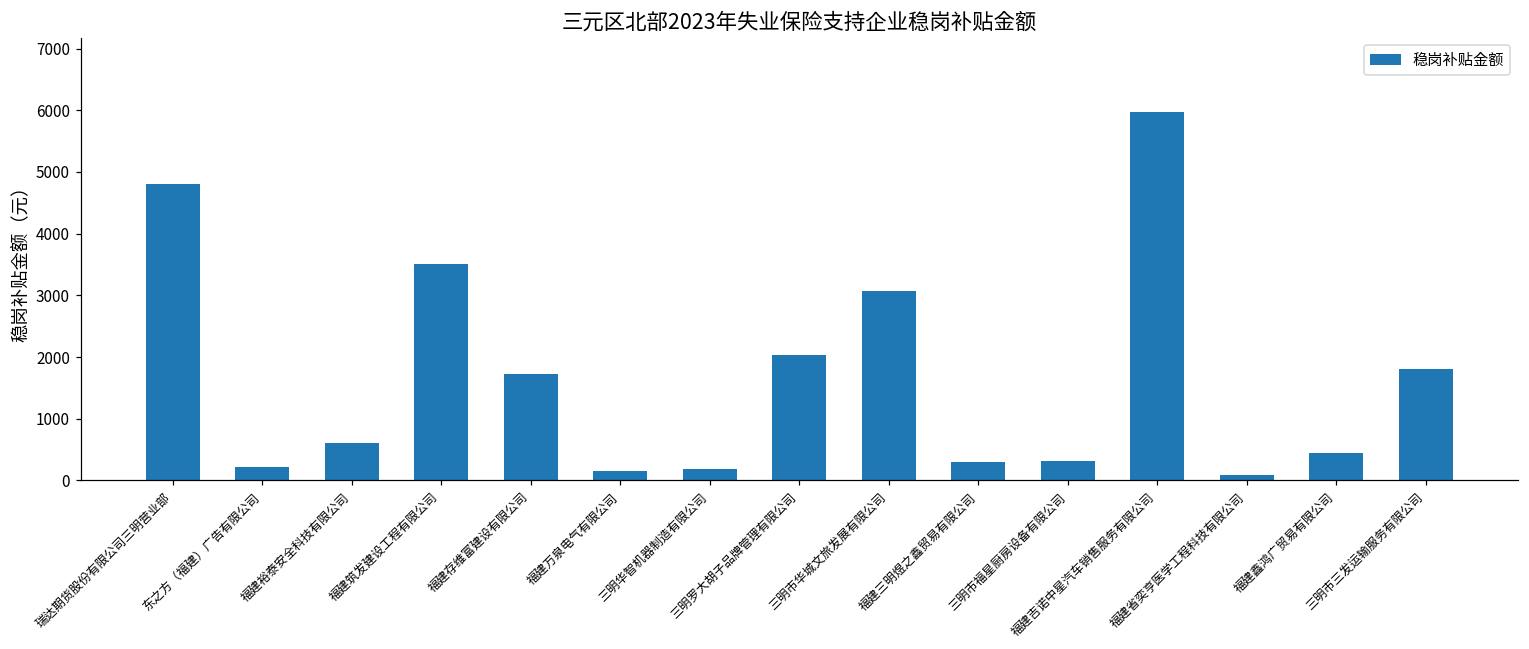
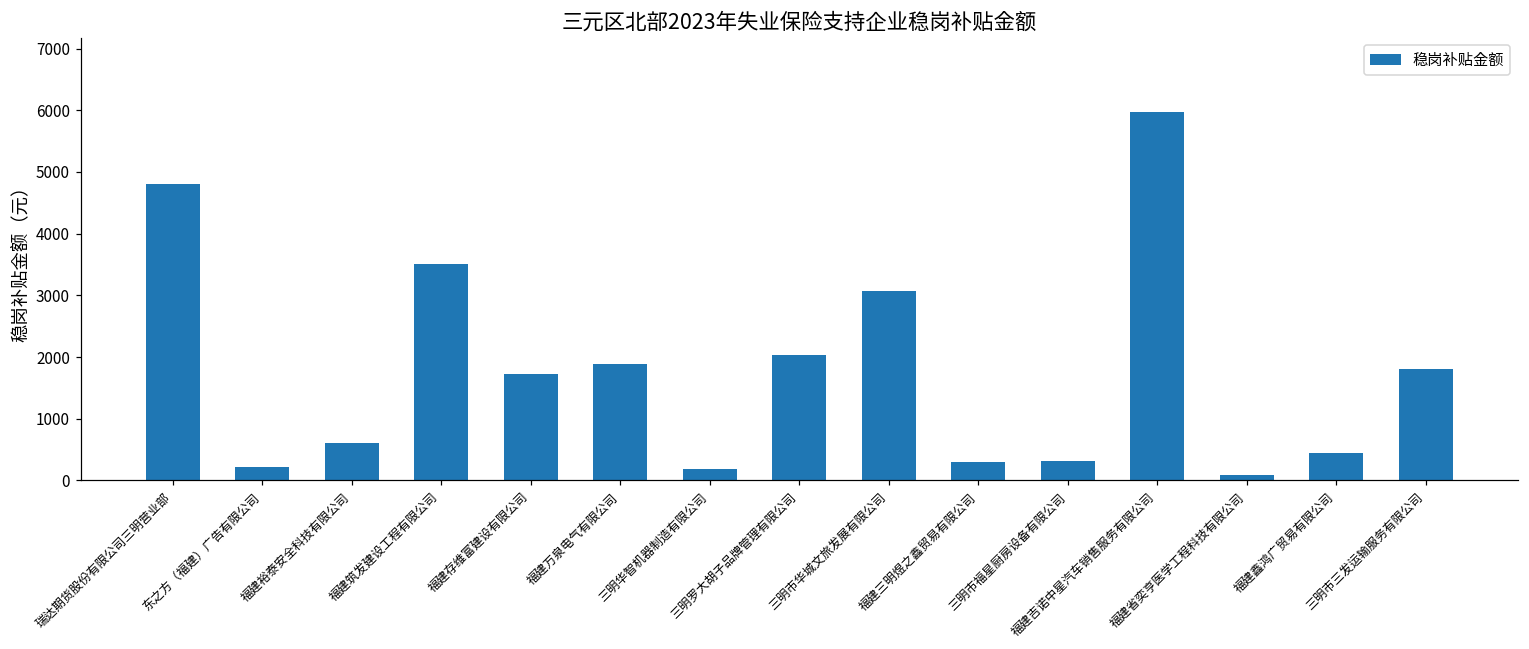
福建万泉电气有限公司: 200 -> 1900
